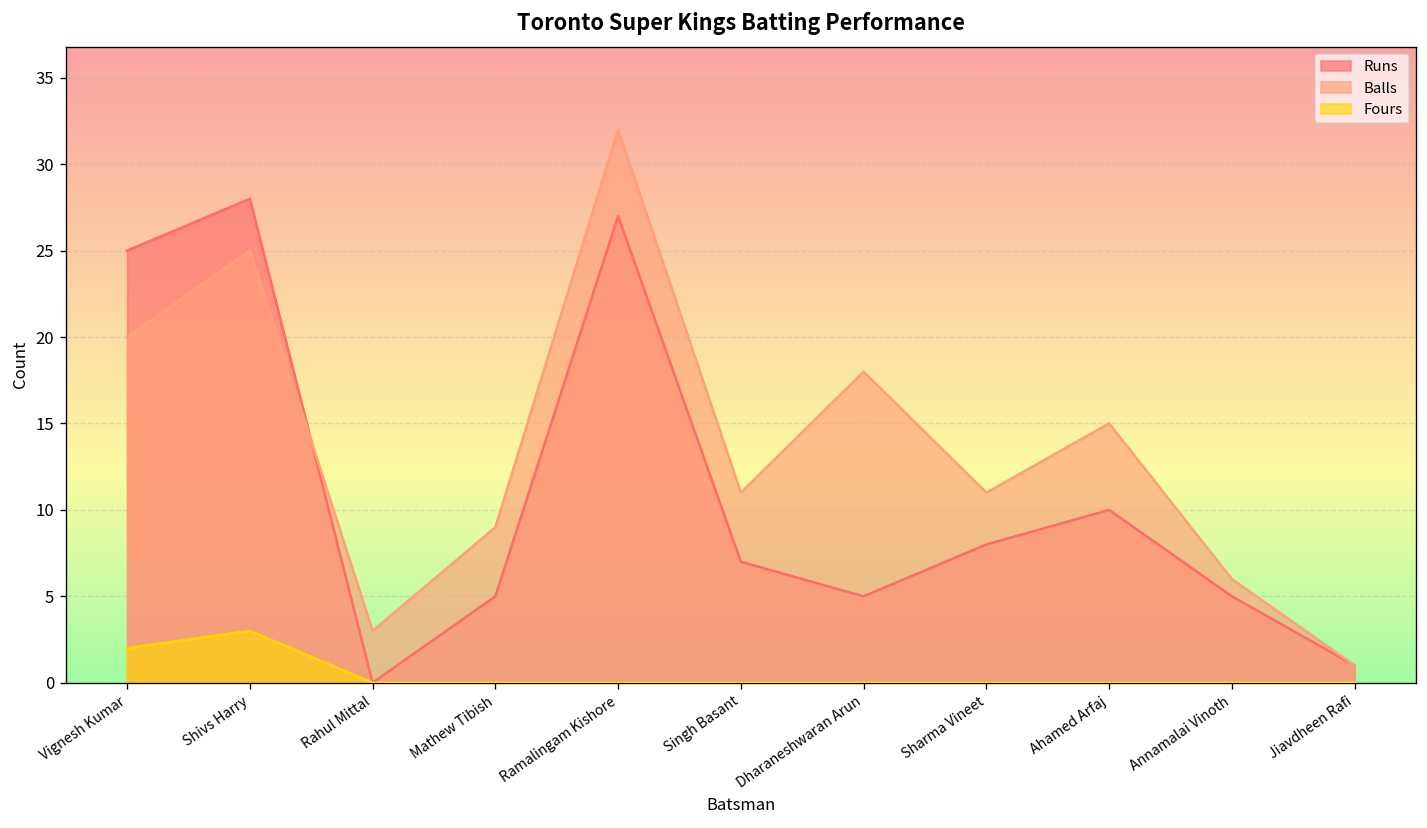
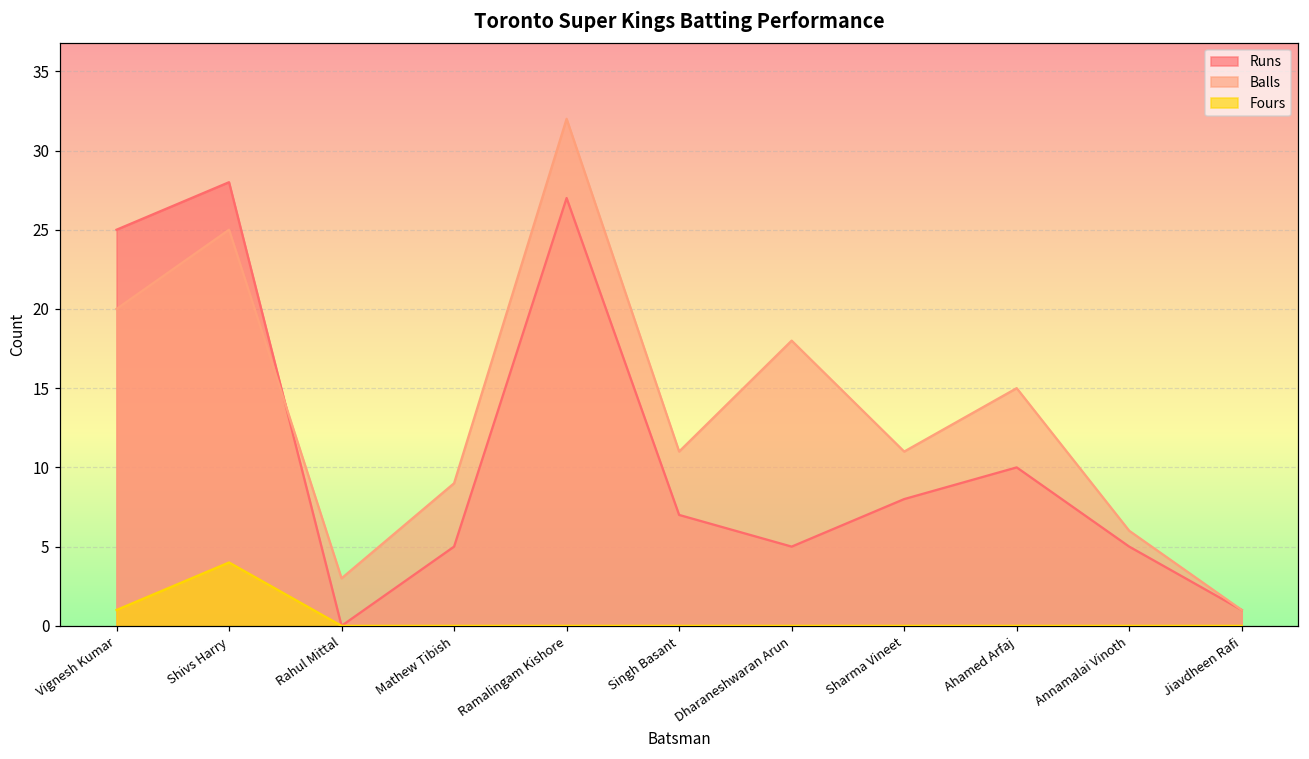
Fours, Vignesh Kumar: 2 -> 1
Fours, Shivs Harry: 3 -> 4
